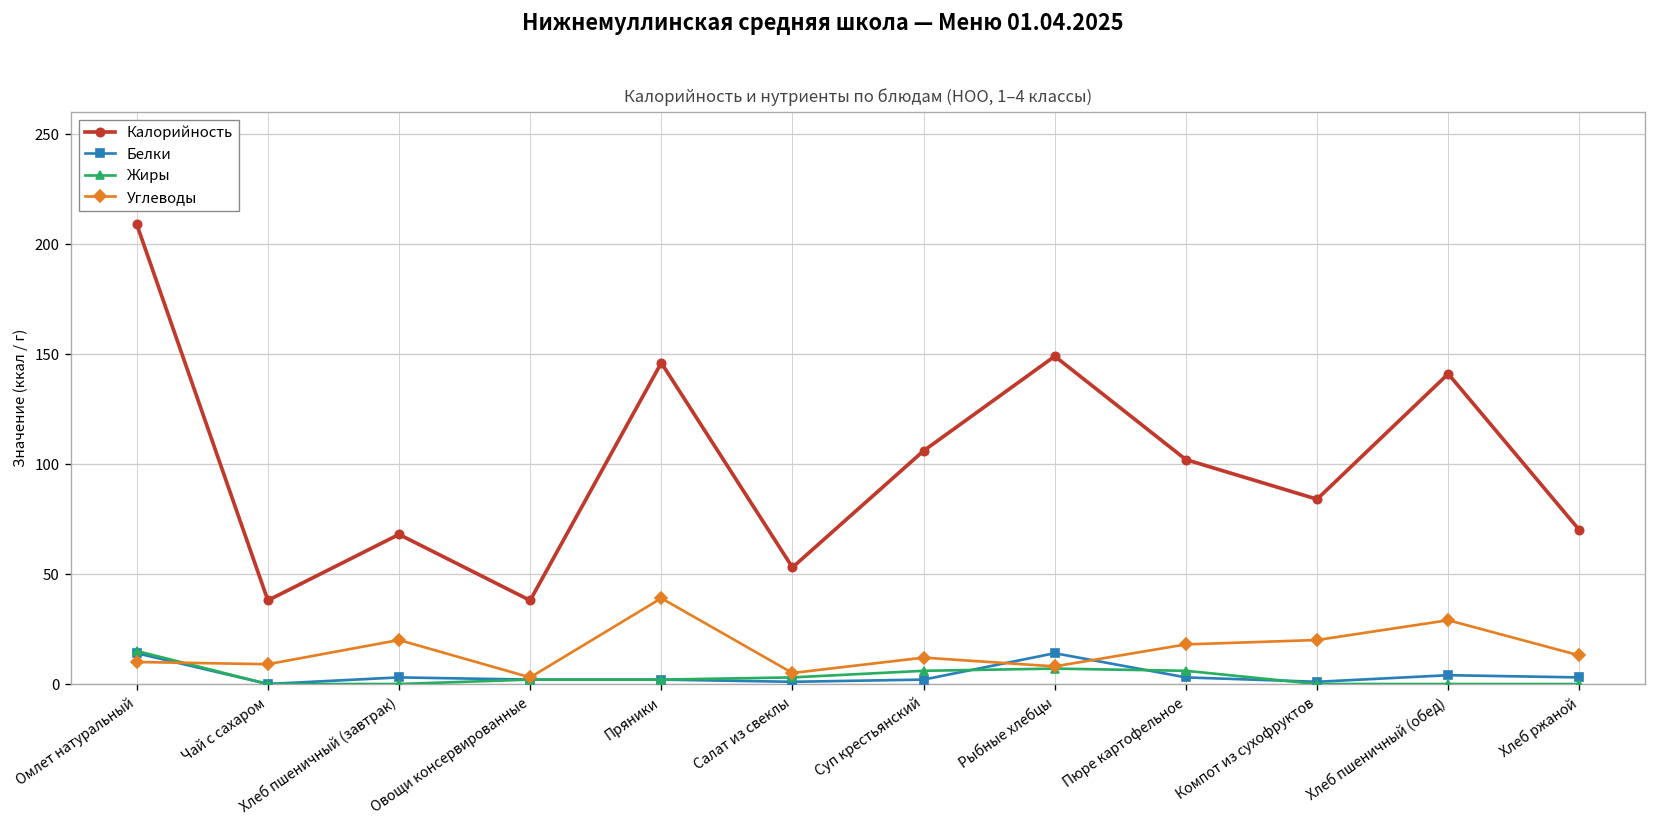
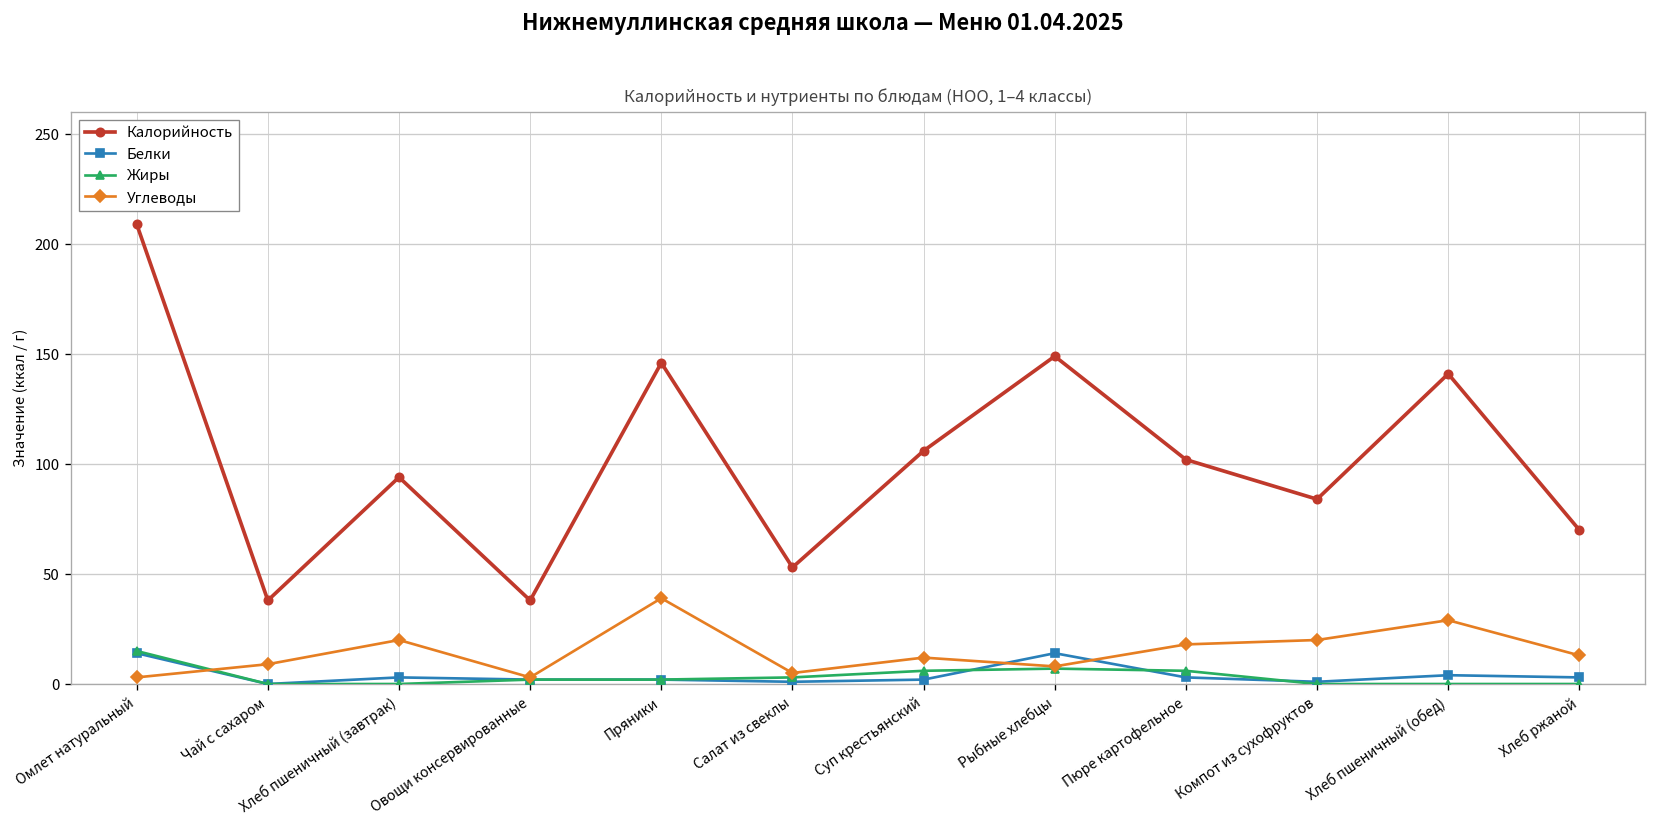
Углеводы, Омлет натуральный: 10 -> 3
Калорийность, Хлеб пшеничный (завтрак): 68 -> 94
